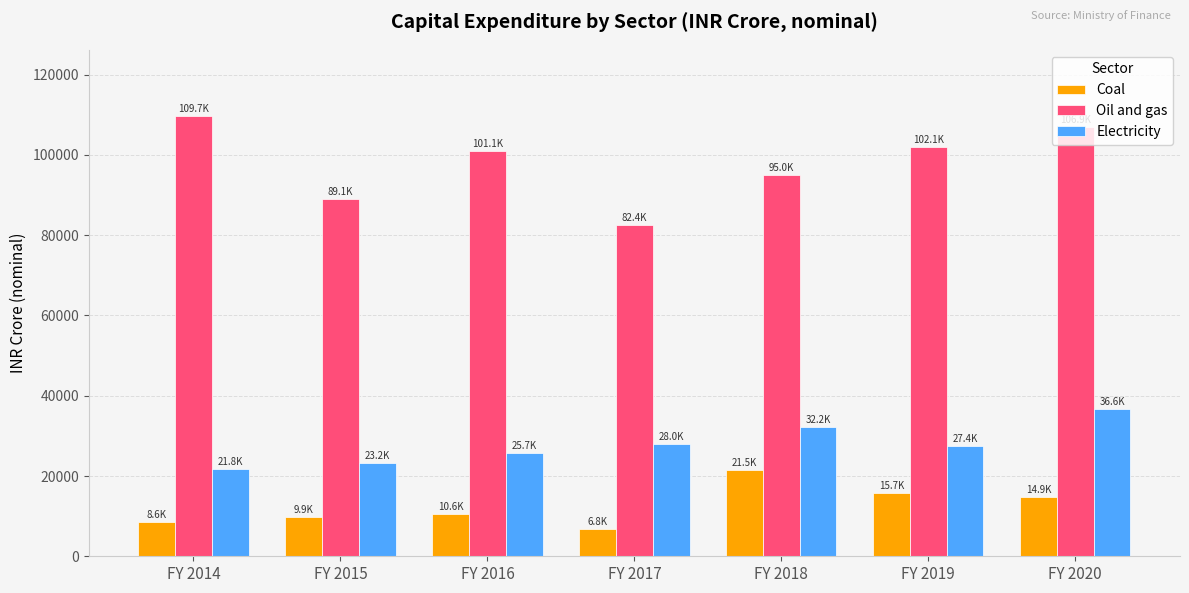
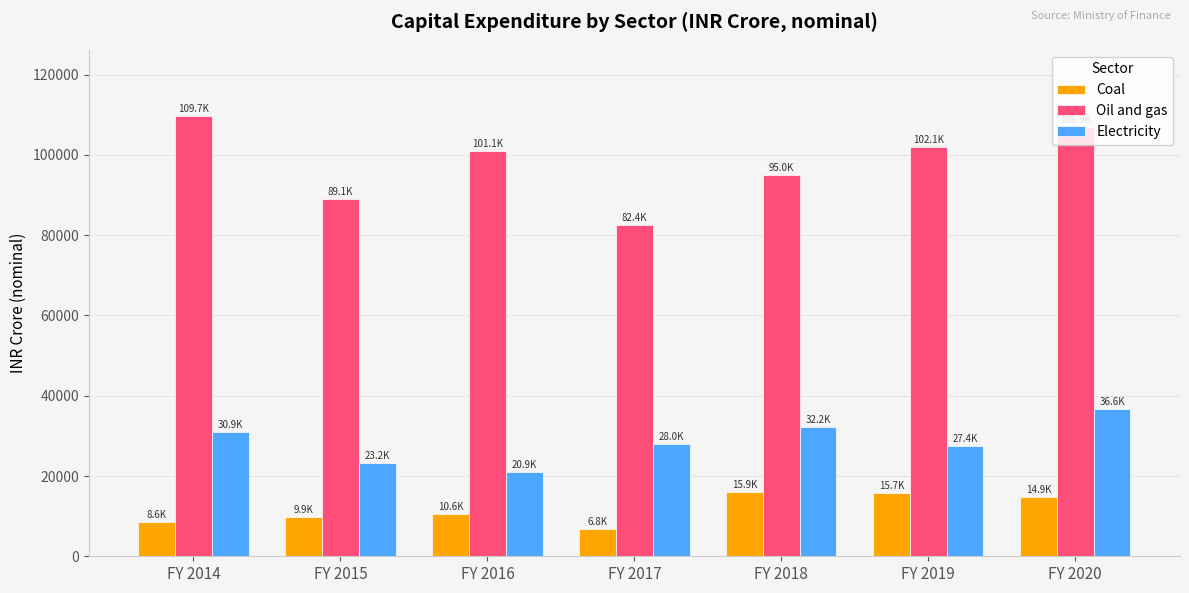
Electricity, FY 2014: 21.8K -> 30.9K
Electricity, FY 2016: 25.7K -> 20.9K
Coal, FY 2018: 21.5K -> 15.9K
